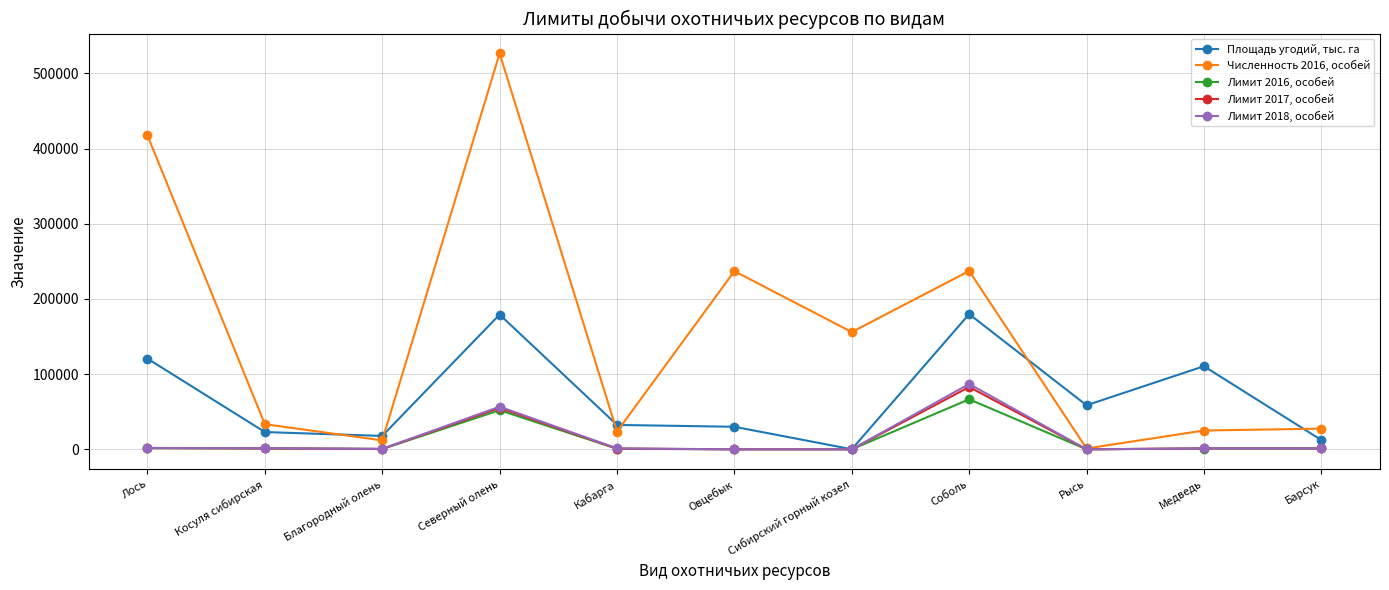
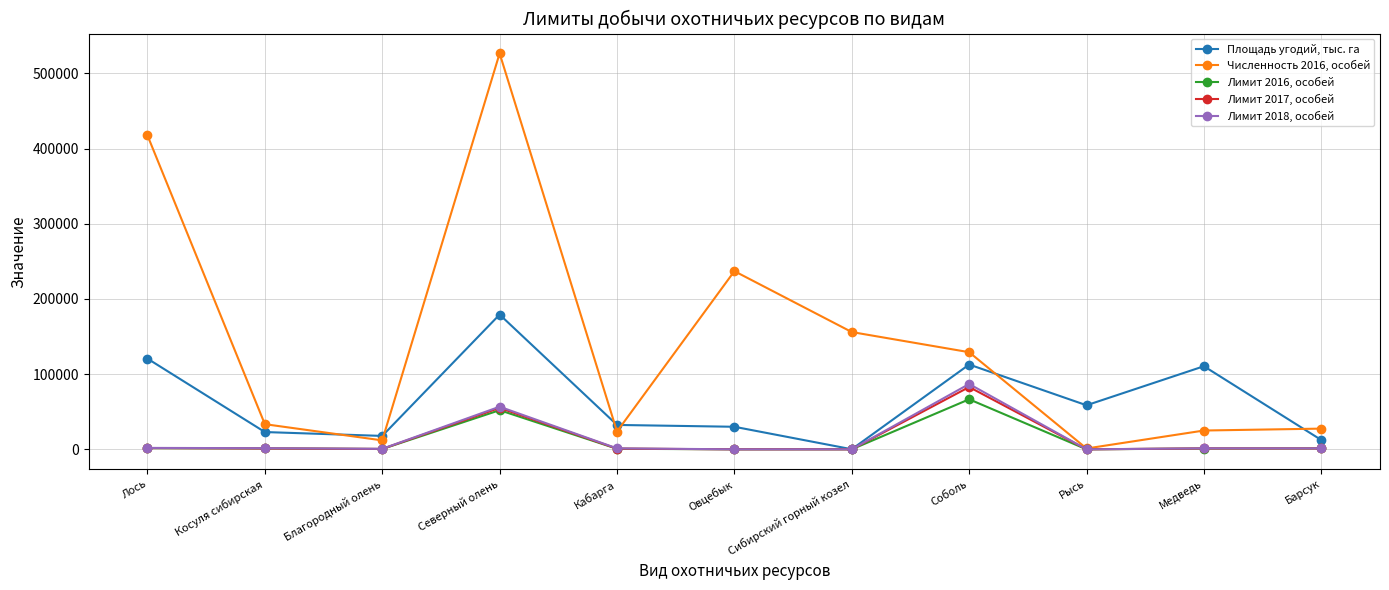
Площадь угодий, тыс. га, Соболь: 180000 -> 110000
Численность 2016, особей, Соболь: 240000 -> 130000
